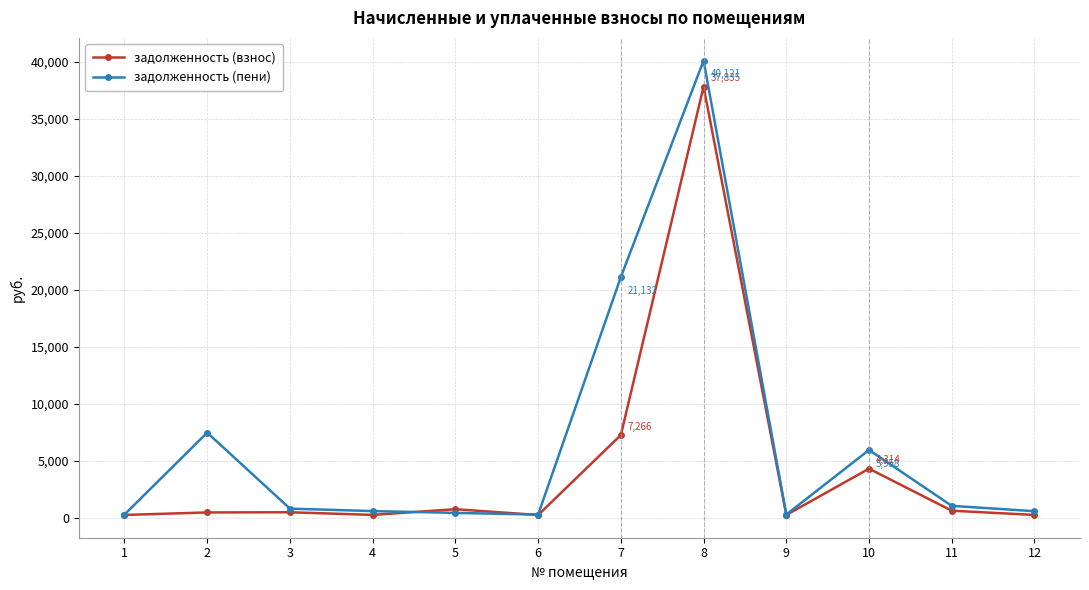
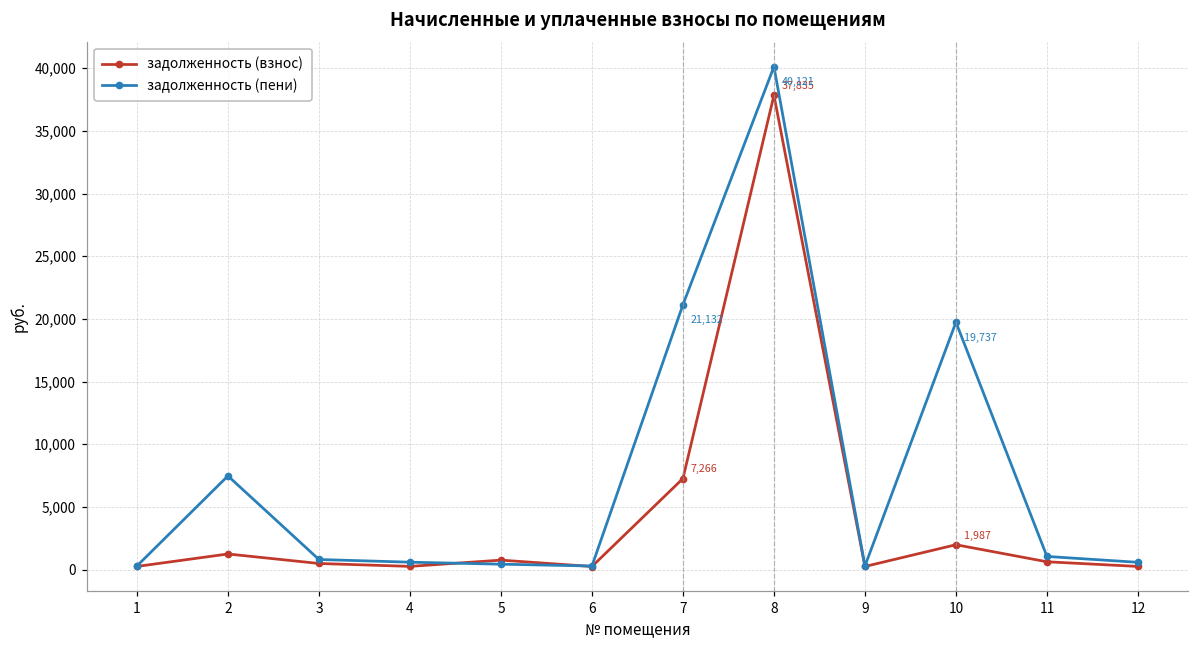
задолженность (взнос), 2: 500 -> 1,200
задолженность (взнос), 10: 4,314 -> 1,987
задолженность (пени), 10: 5,958 -> 19,737
